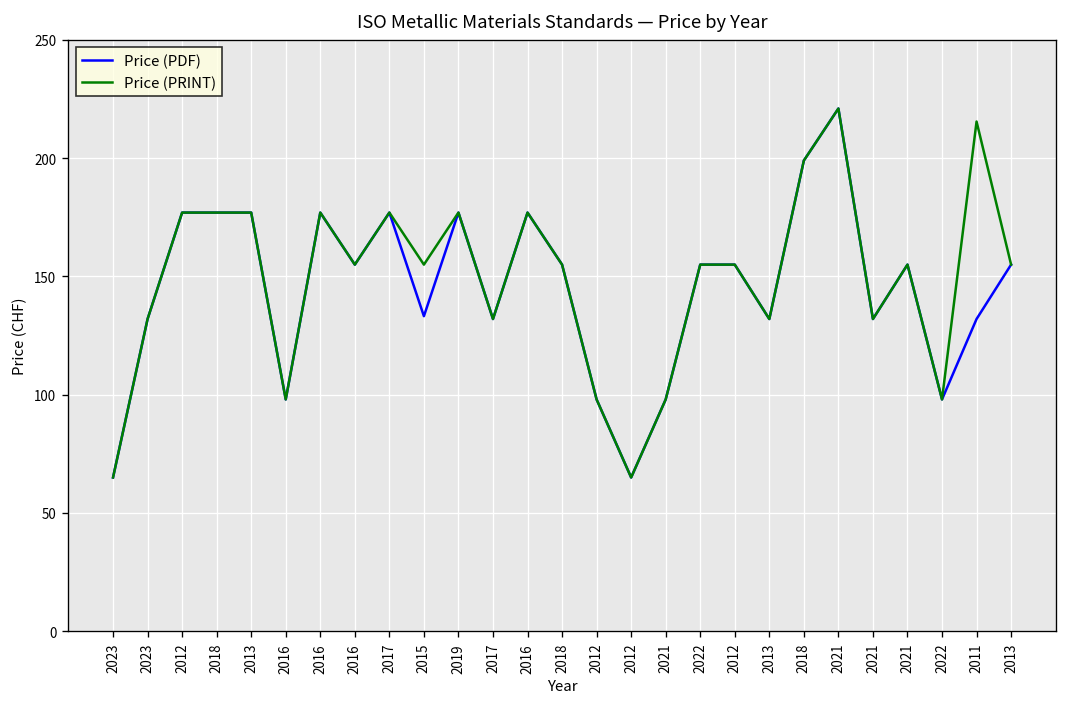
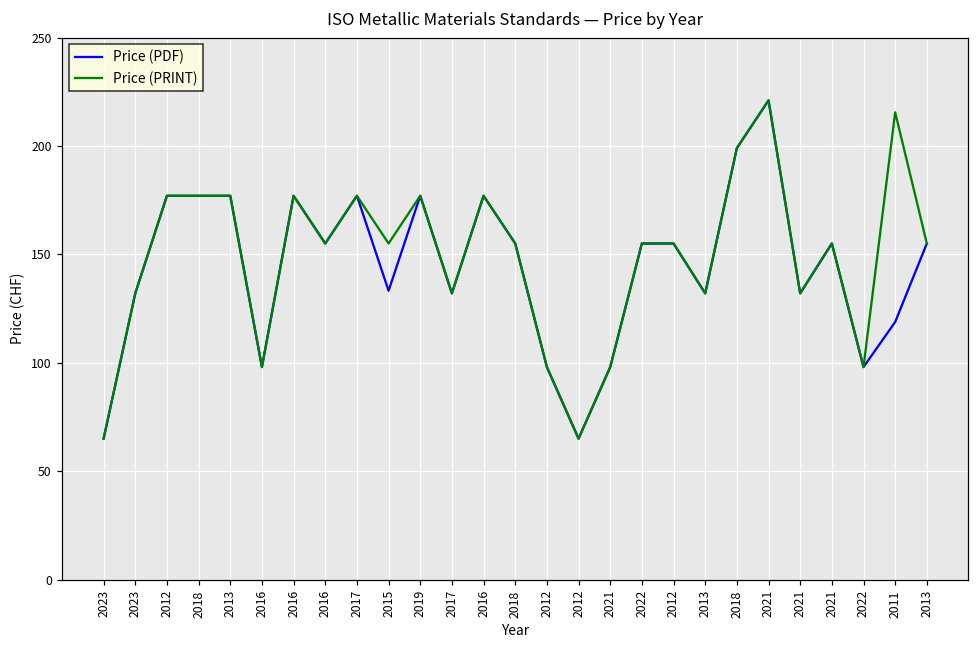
Price (PDF), 2011: 132 -> 119
